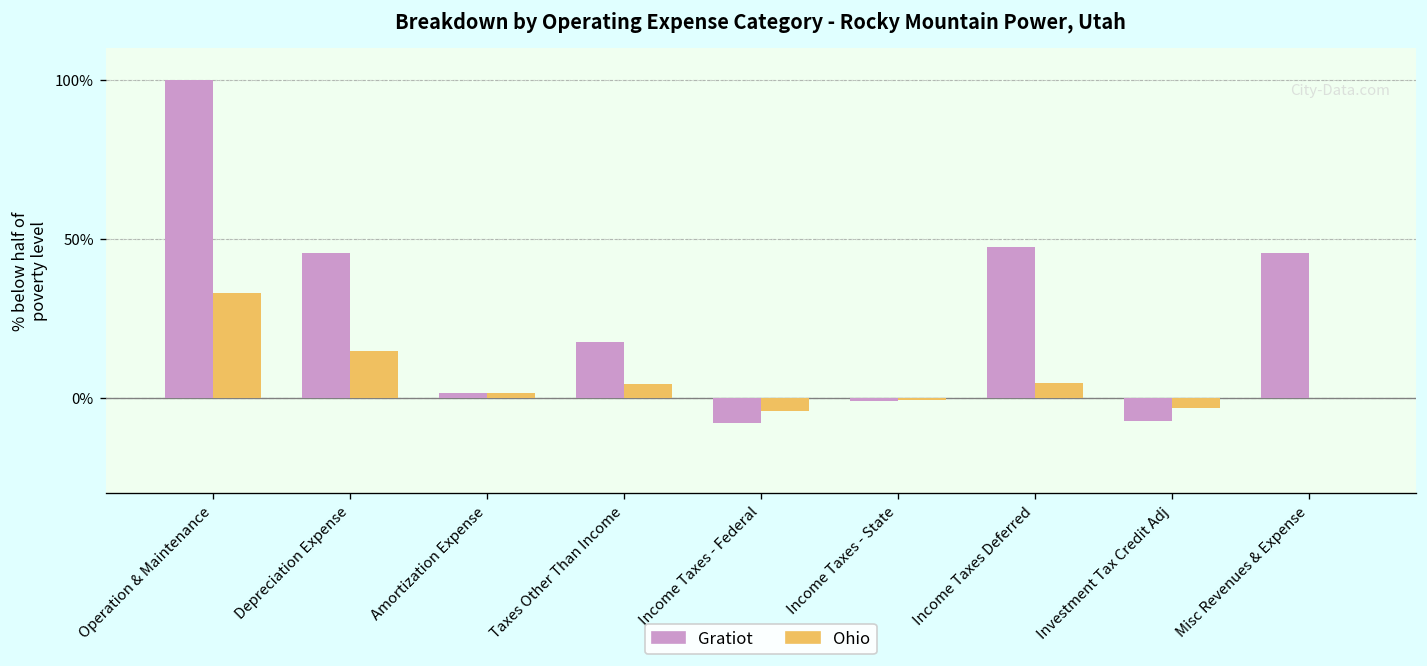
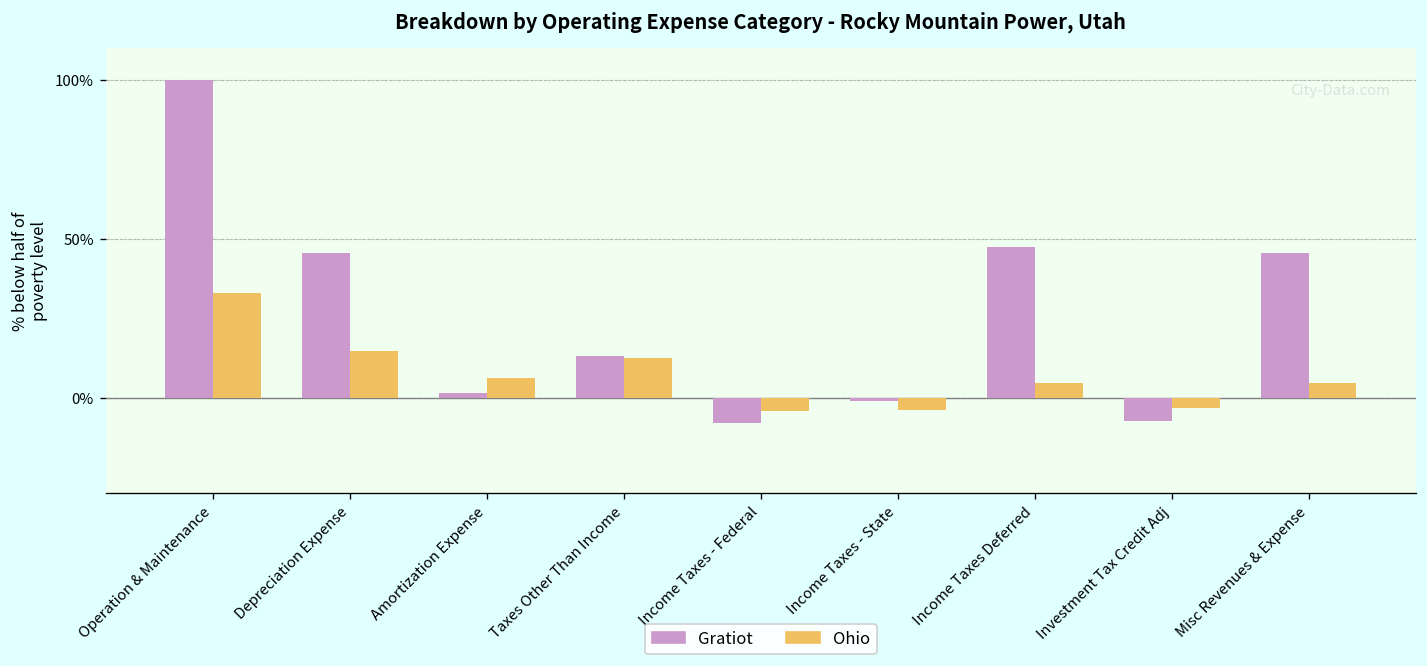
Ohio, Amortization Expense: 2% -> 6%
Gratiot, Taxes Other Than Income: 18% -> 13%
Ohio, Taxes Other Than Income: 4% -> 13%
Ohio, Income Taxes - State: -1% -> -4%
Ohio, Misc Revenues & Expense: 0% -> 5%
